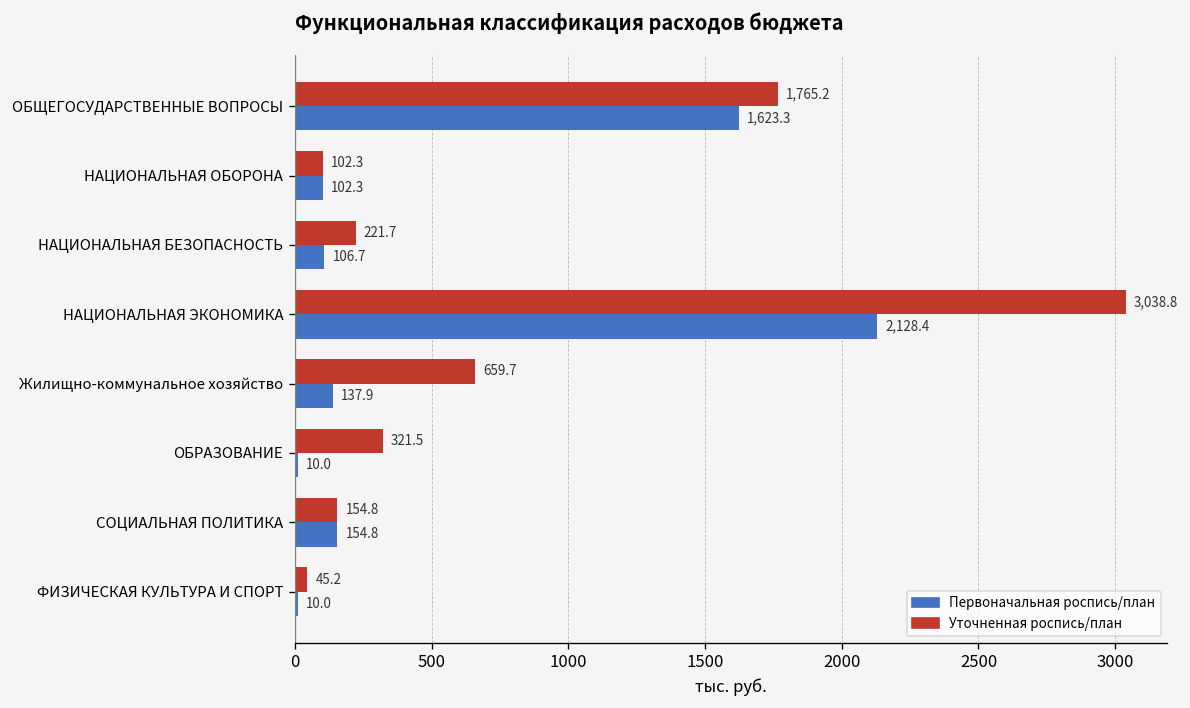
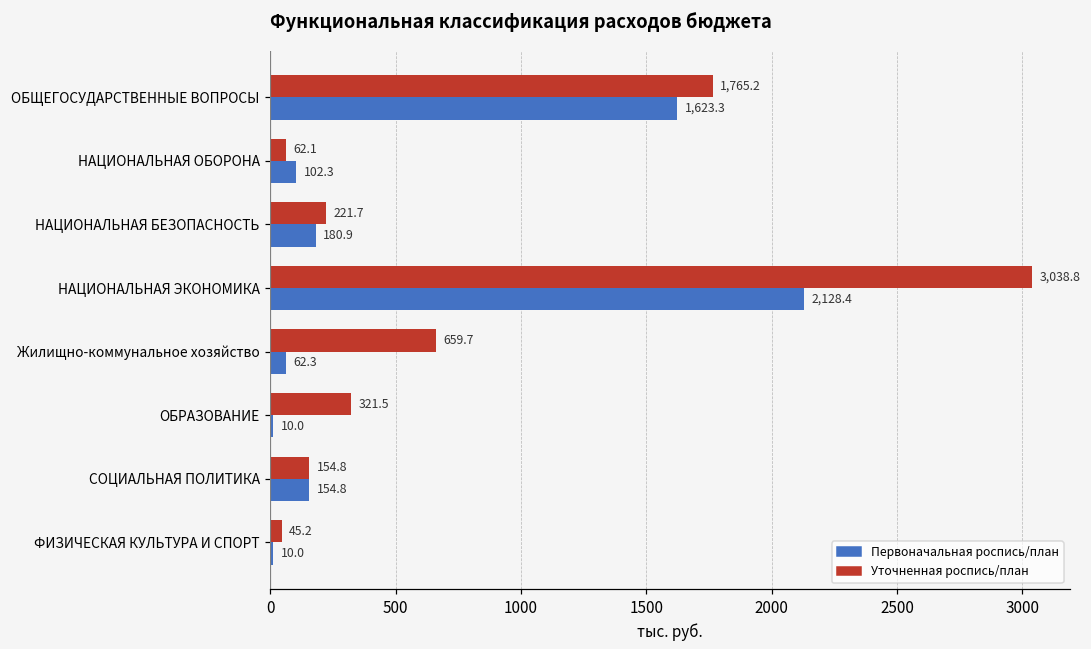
Уточненная роспись/план, НАЦИОНАЛЬНАЯ ОБОРОНА: 102.3 -> 62.1
Первоначальная роспись/план, НАЦИОНАЛЬНАЯ БЕЗОПАСНОСТЬ: 106.7 -> 180.9
Первоначальная роспись/план, Жилищно-коммунальное хозяйство: 137.9 -> 62.3
